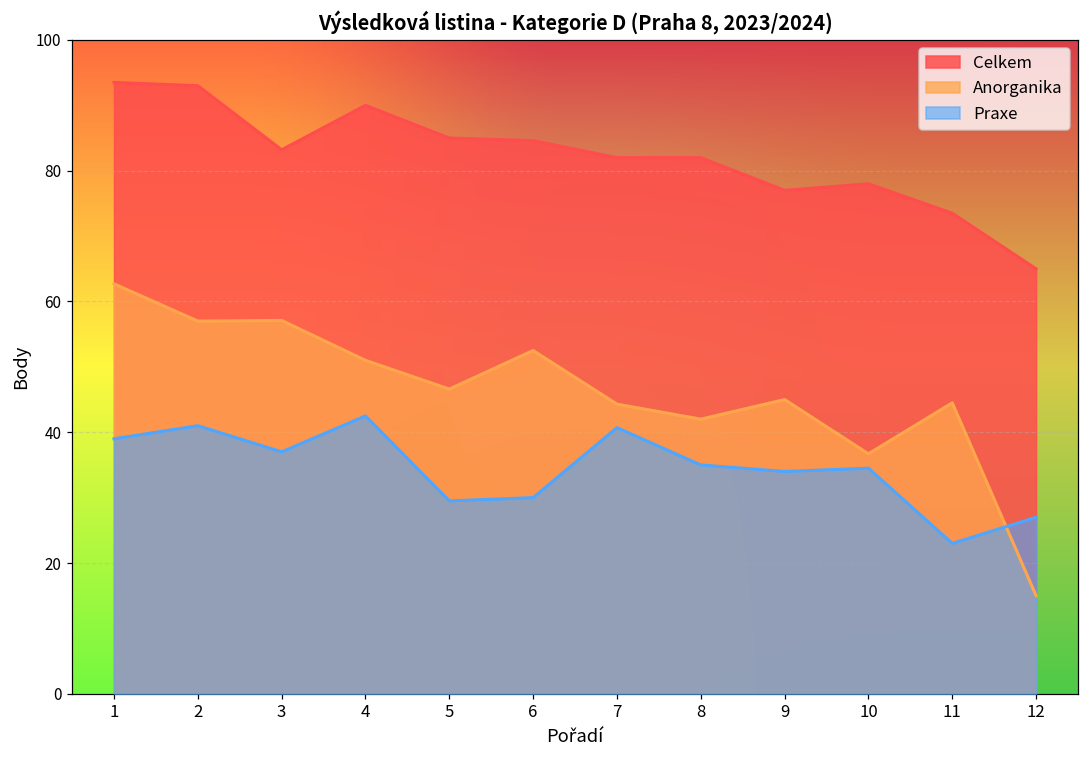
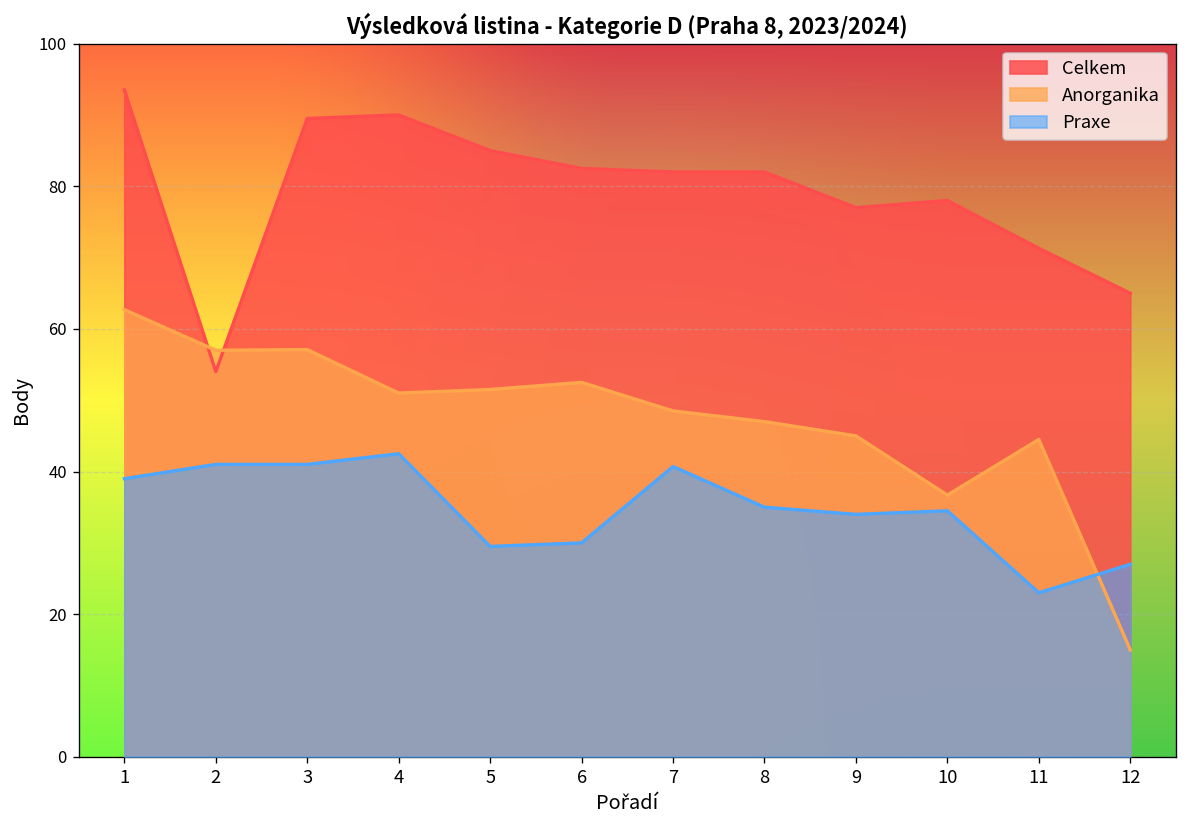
Celkem, 2: 93 -> 54
Celkem, 3: 83 -> 90
Praxe, 3: 37 -> 41
Anorganika, 5: 47 -> 52
Celkem, 6: 85 -> 83
Anorganika, 7: 44 -> 49
Anorganika, 8: 42 -> 47
Celkem, 11: 74 -> 71
